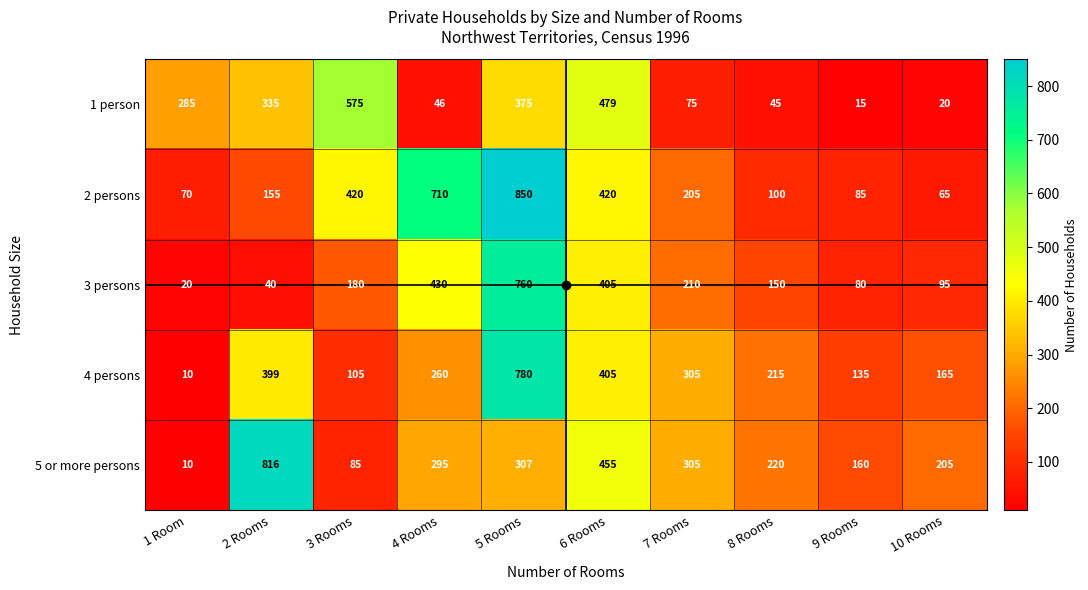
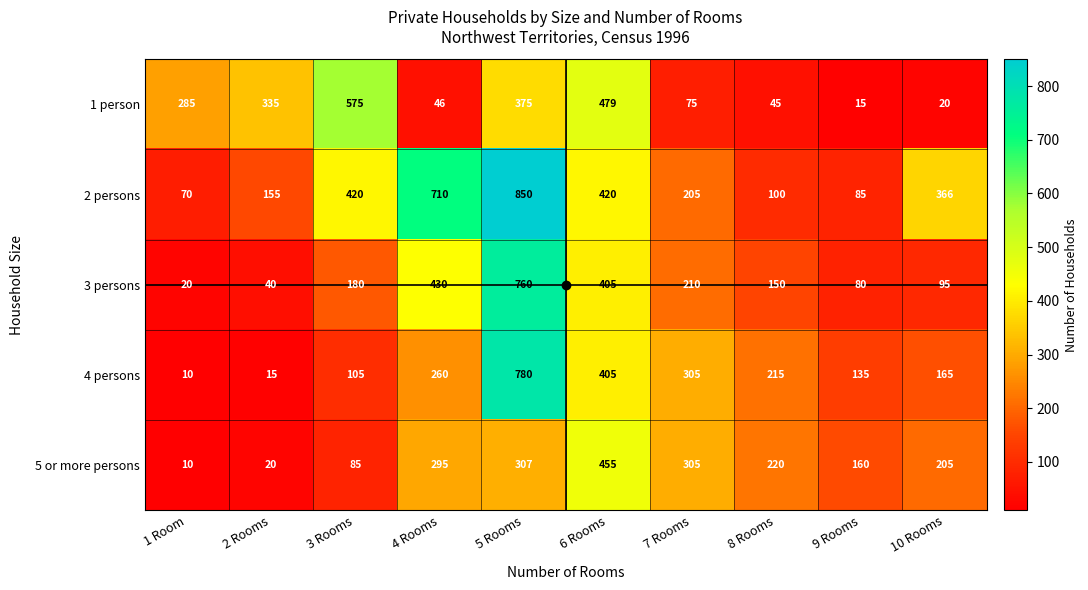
2 persons, 10 Rooms: 65 -> 366
4 persons, 2 Rooms: 399 -> 15
5 or more persons, 2 Rooms: 816 -> 20
